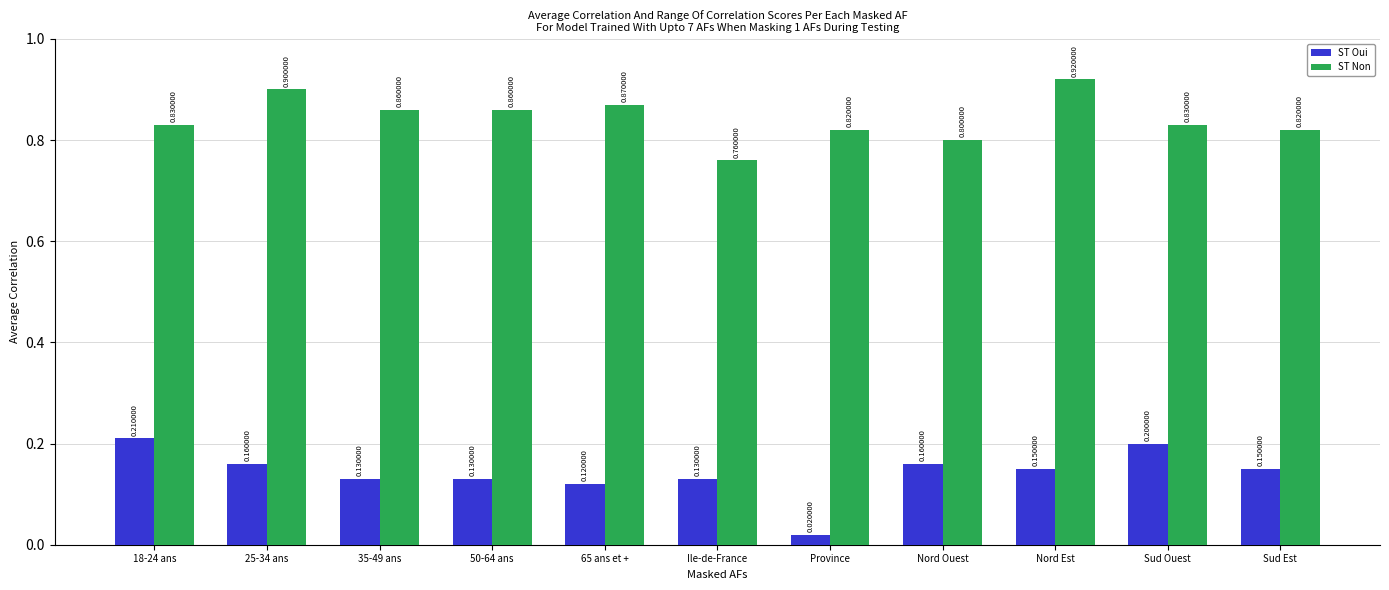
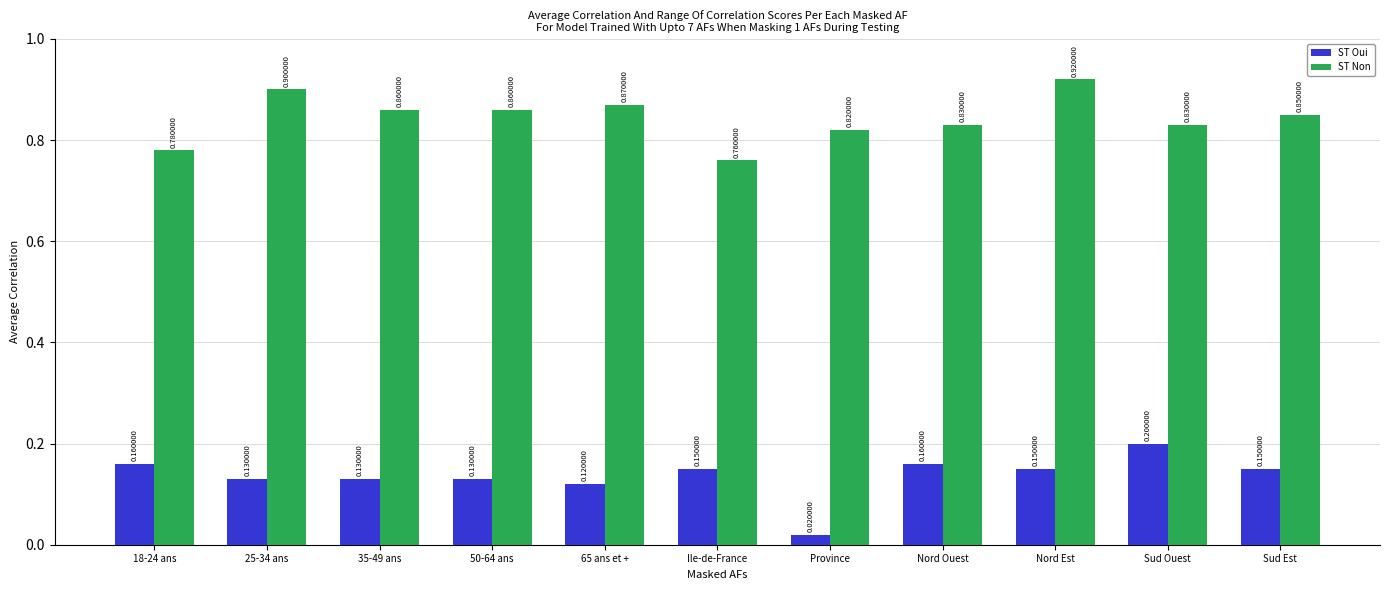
ST Oui, 18-24 ans: 0.210000 -> 0.160000
ST Non, 18-24 ans: 0.830000 -> 0.780000
ST Oui, 25-34 ans: 0.160000 -> 0.130000
ST Oui, Ile-de-France: 0.130000 -> 0.150000
ST Non, Nord Ouest: 0.800000 -> 0.830000
ST Non, Sud Est: 0.820000 -> 0.850000
